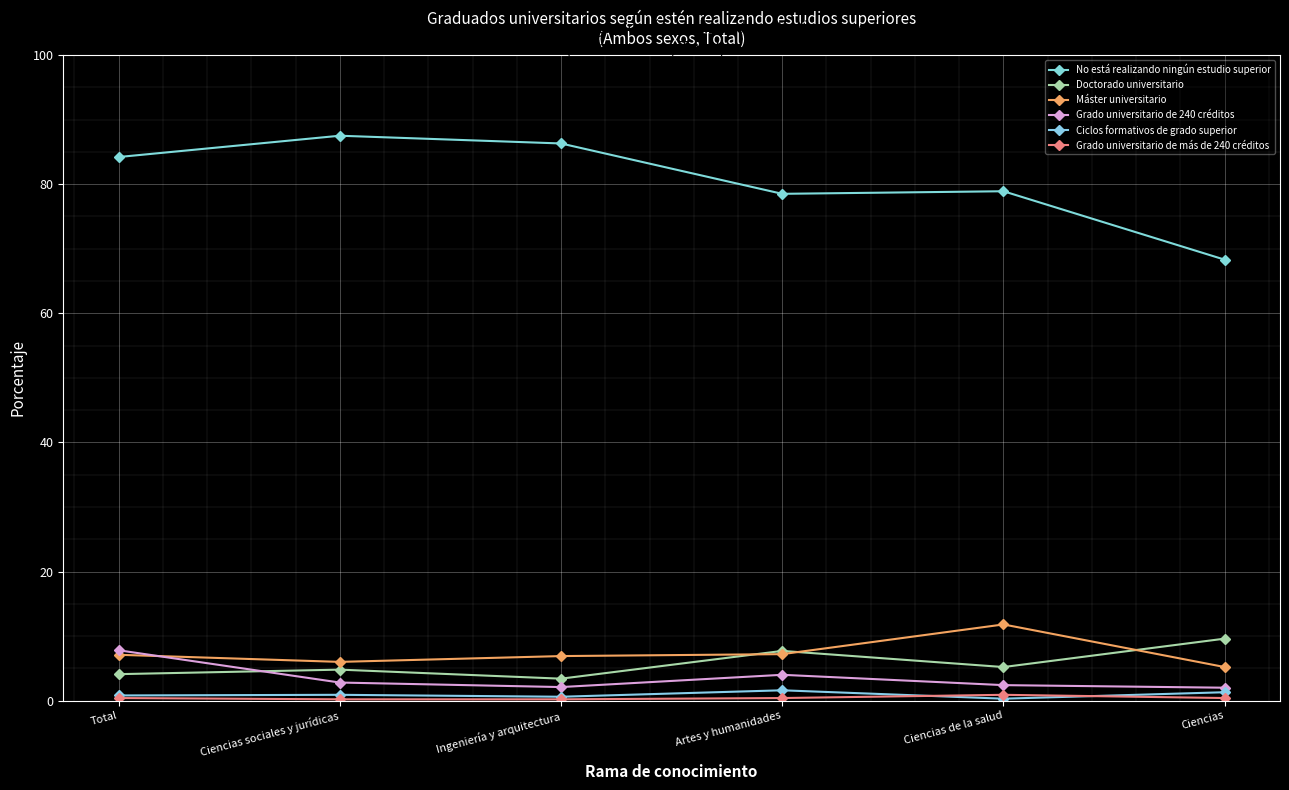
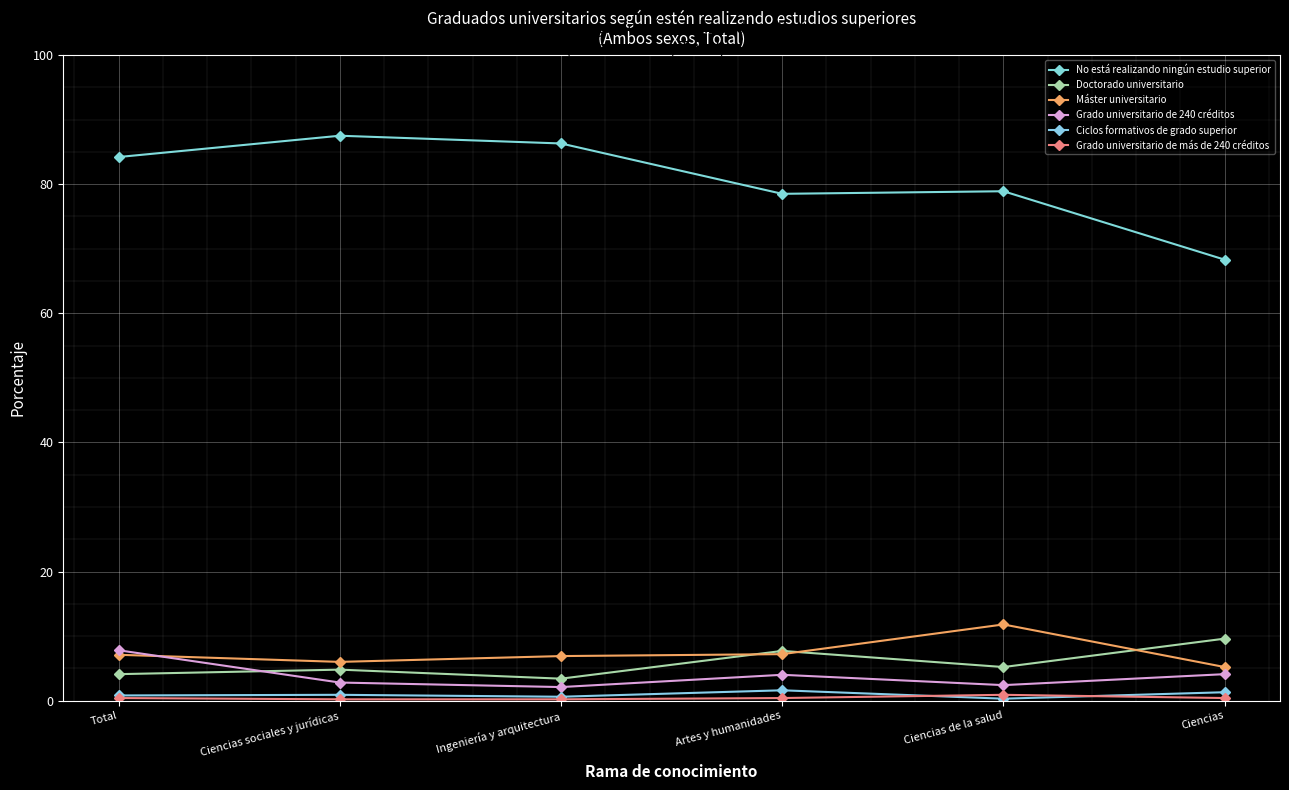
Grado universitario de 240 créditos, Ciencias: 2 -> 4
